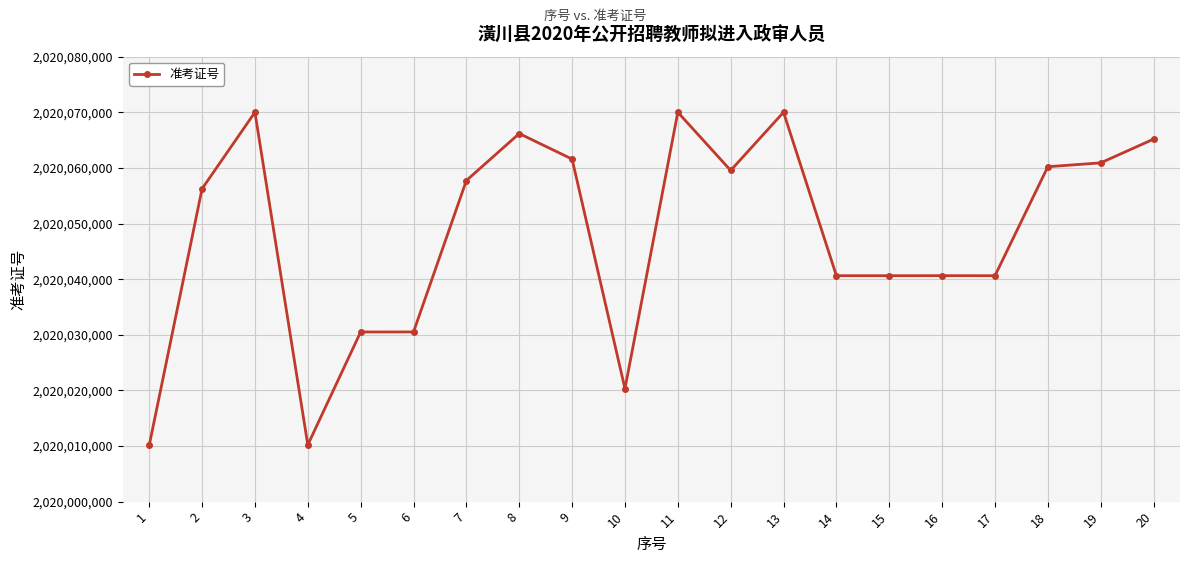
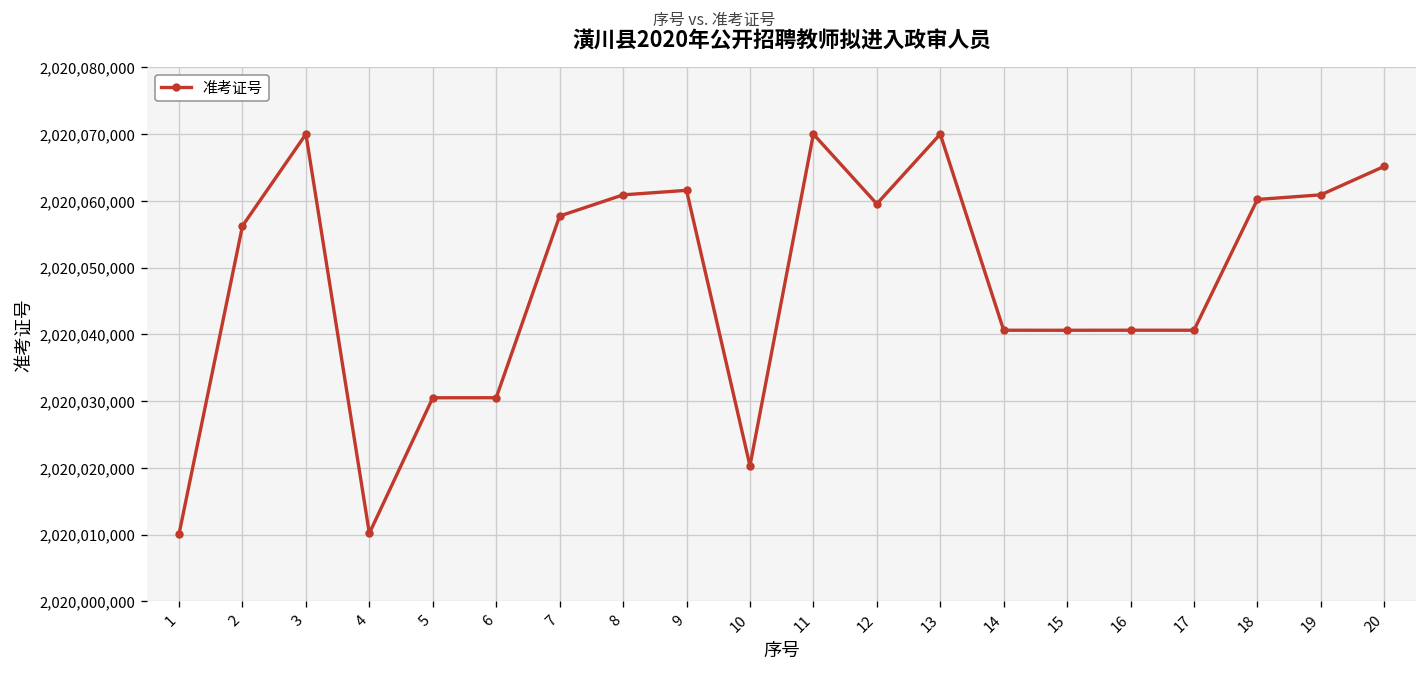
8: 2,020,066,000 -> 2,020,061,000
